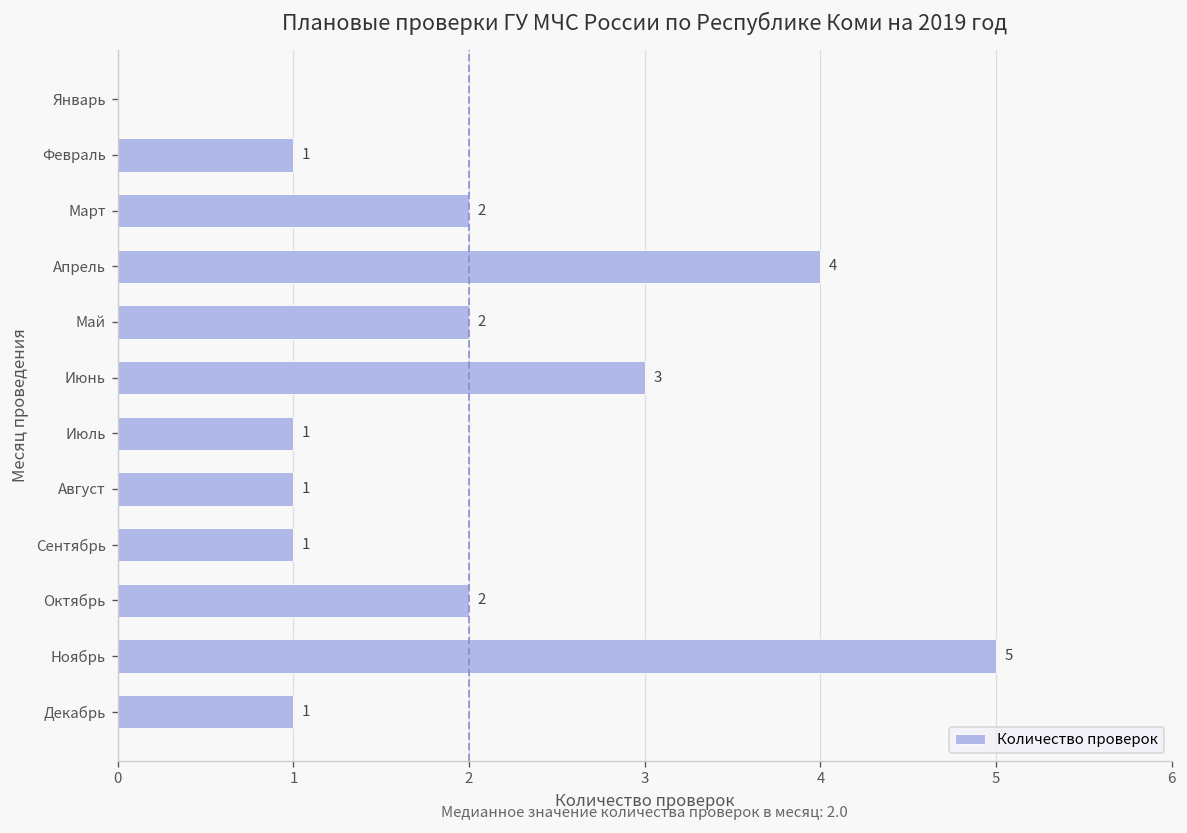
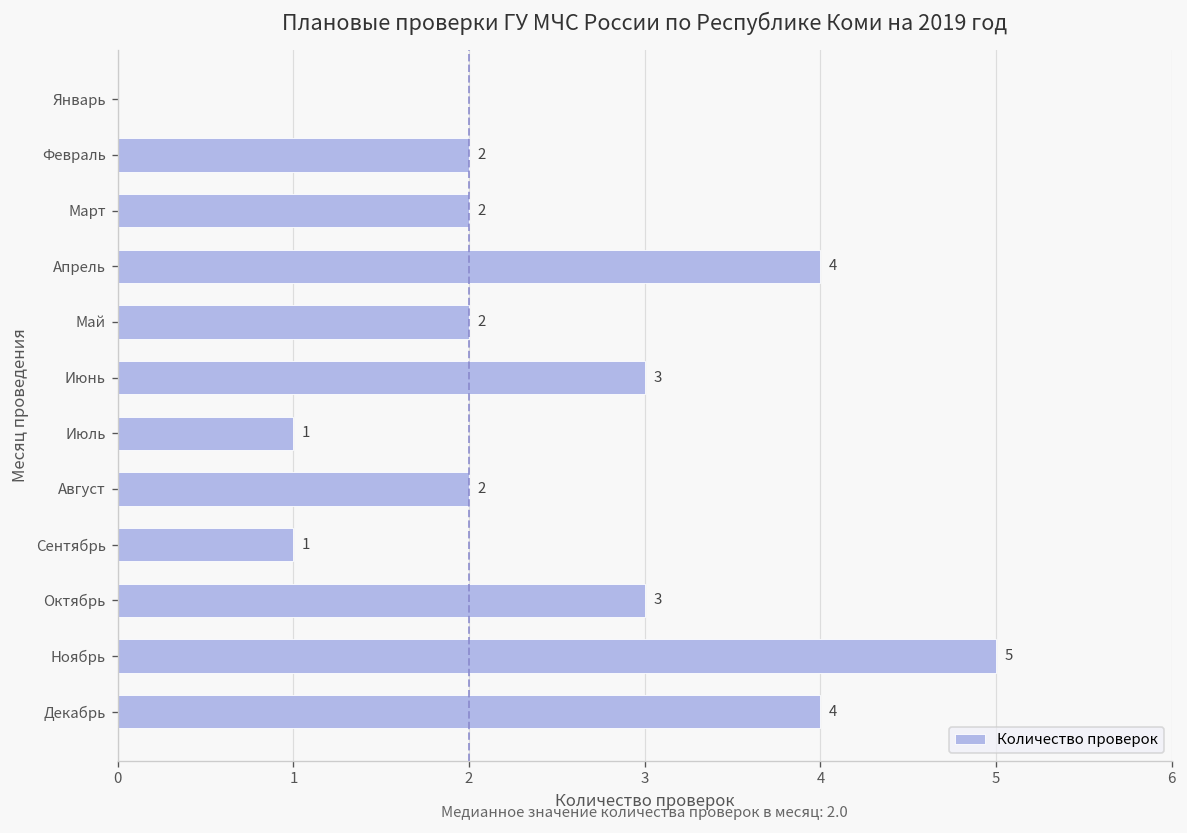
Февраль: 1 -> 2
Август: 1 -> 2
Октябрь: 2 -> 3
Декабрь: 1 -> 4
